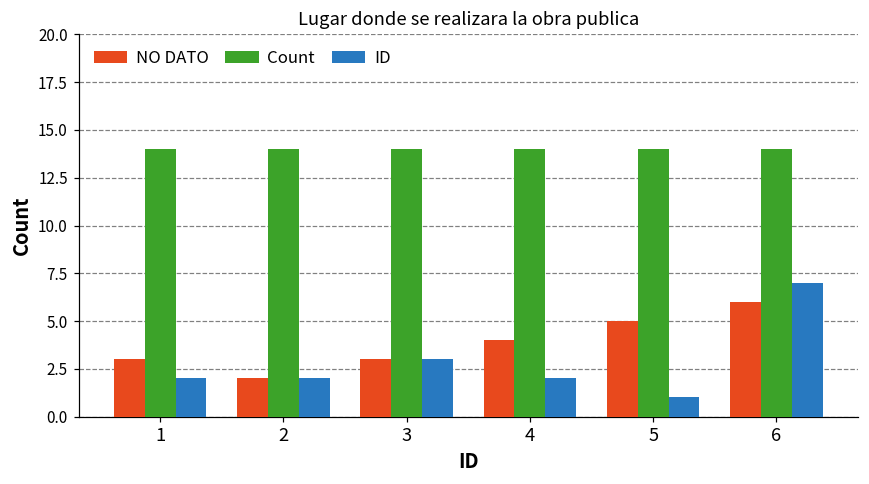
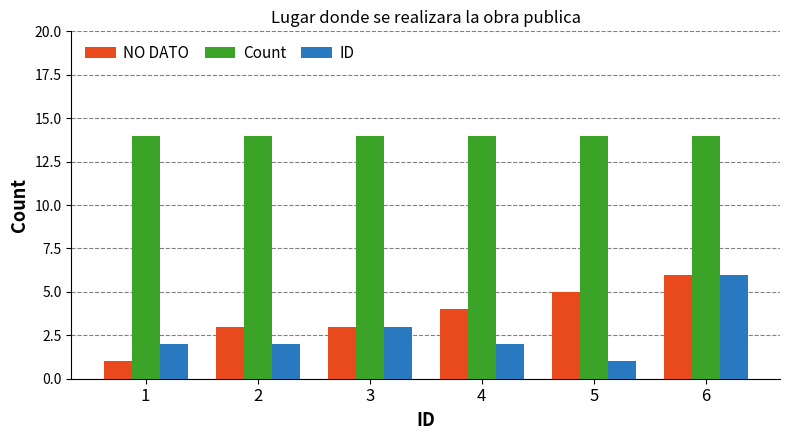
NO DATO, 1: 3 -> 1
NO DATO, 2: 2 -> 3
ID, 6: 7 -> 6
